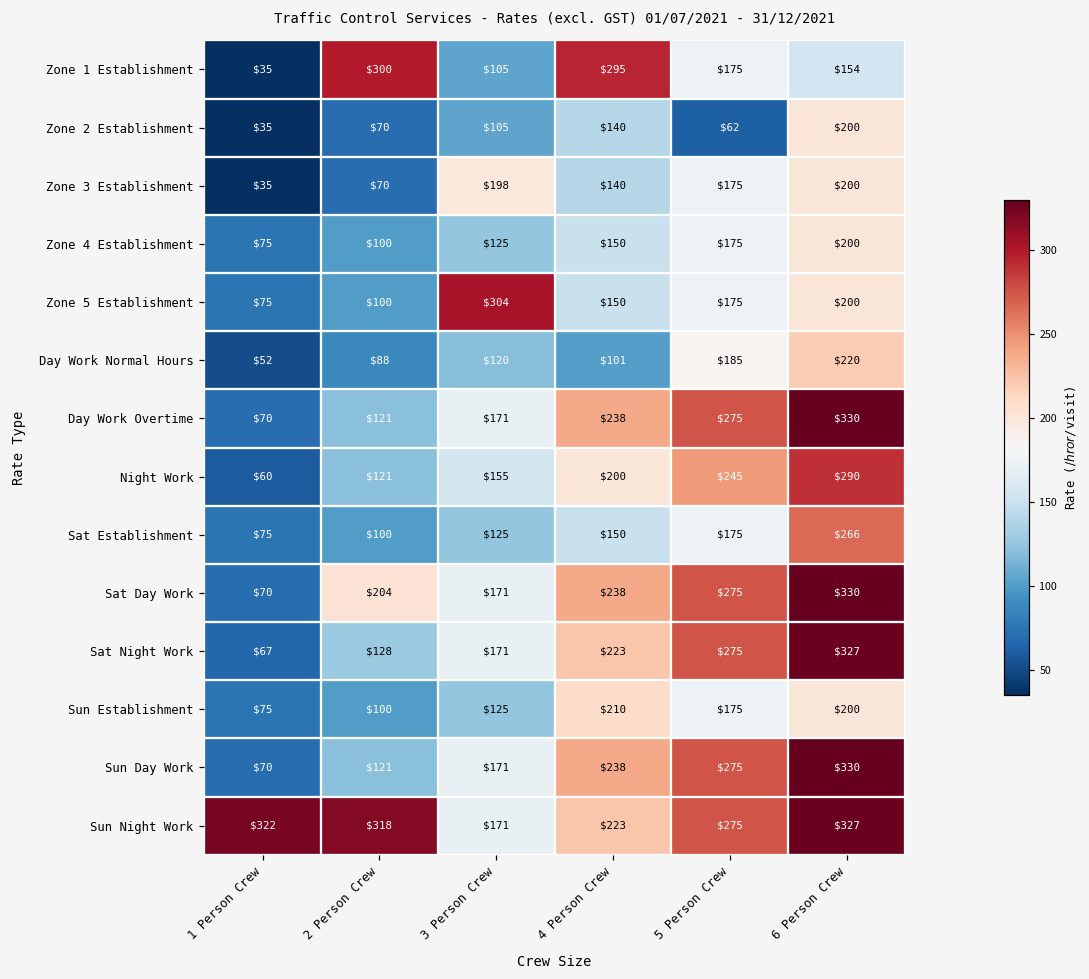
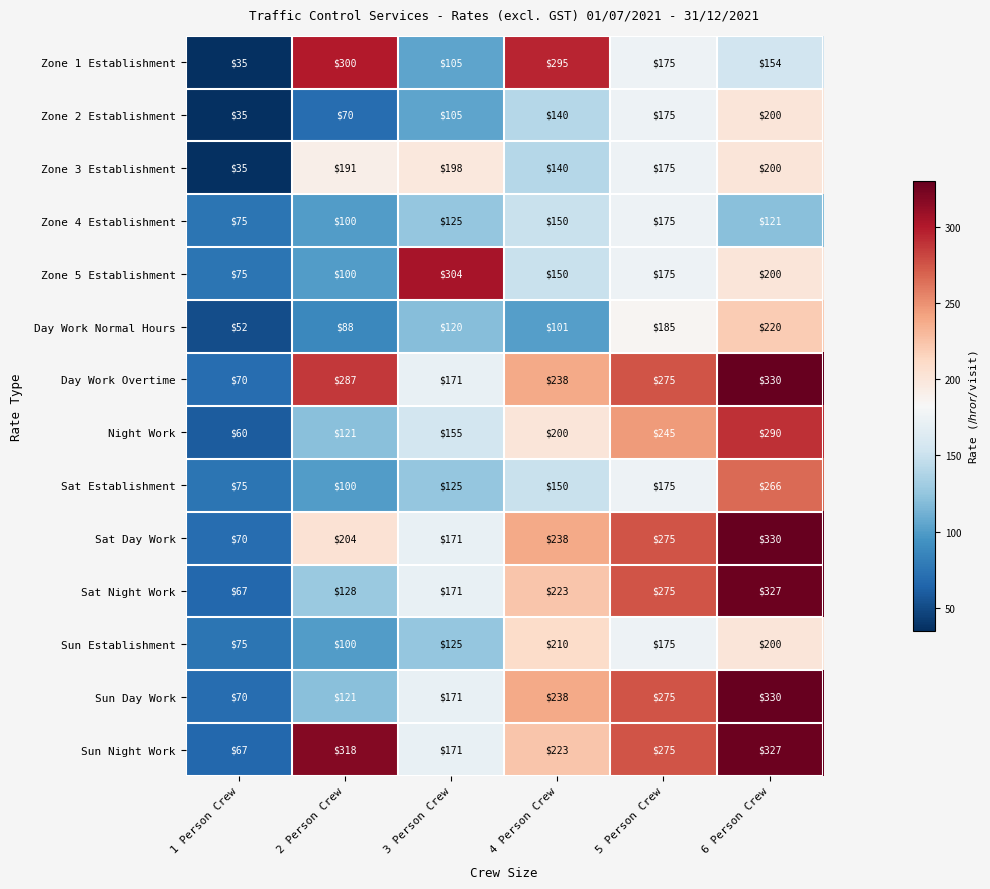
Zone 2 Establishment, 5 Person Crew: $62 -> $175
Zone 3 Establishment, 2 Person Crew: $70 -> $191
Zone 4 Establishment, 6 Person Crew: $200 -> $121
Day Work Overtime, 2 Person Crew: $121 -> $287
Sun Night Work, 1 Person Crew: $322 -> $67
